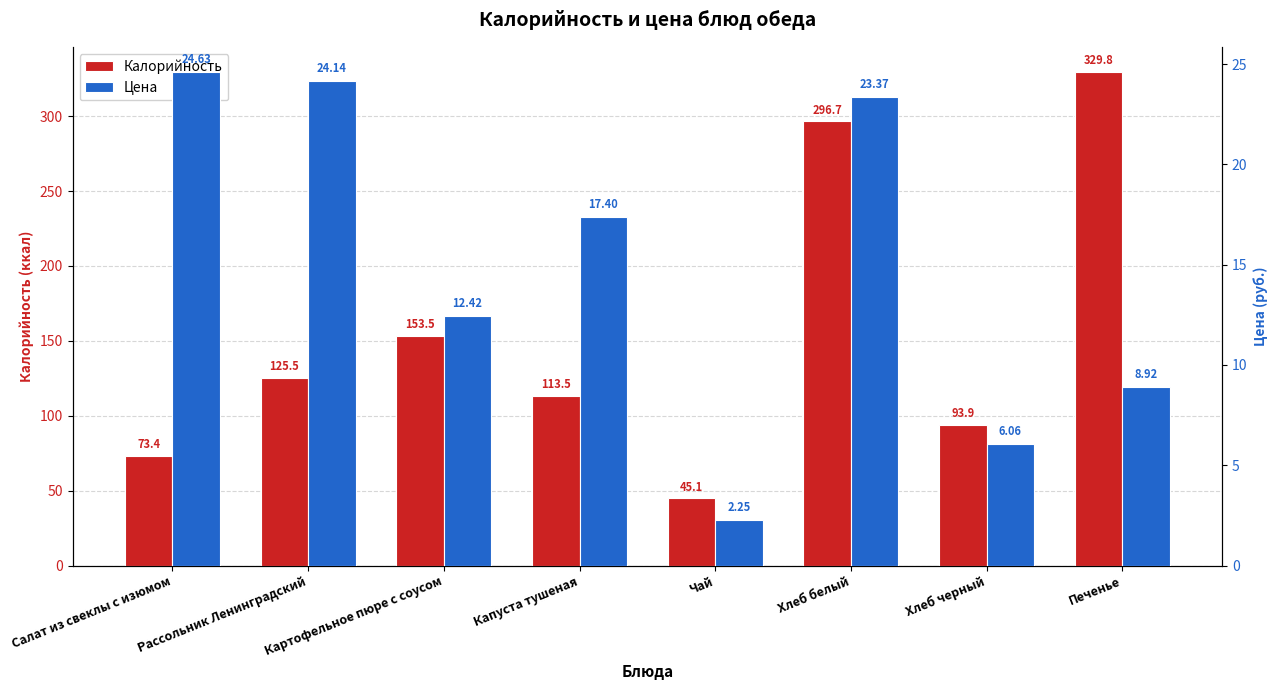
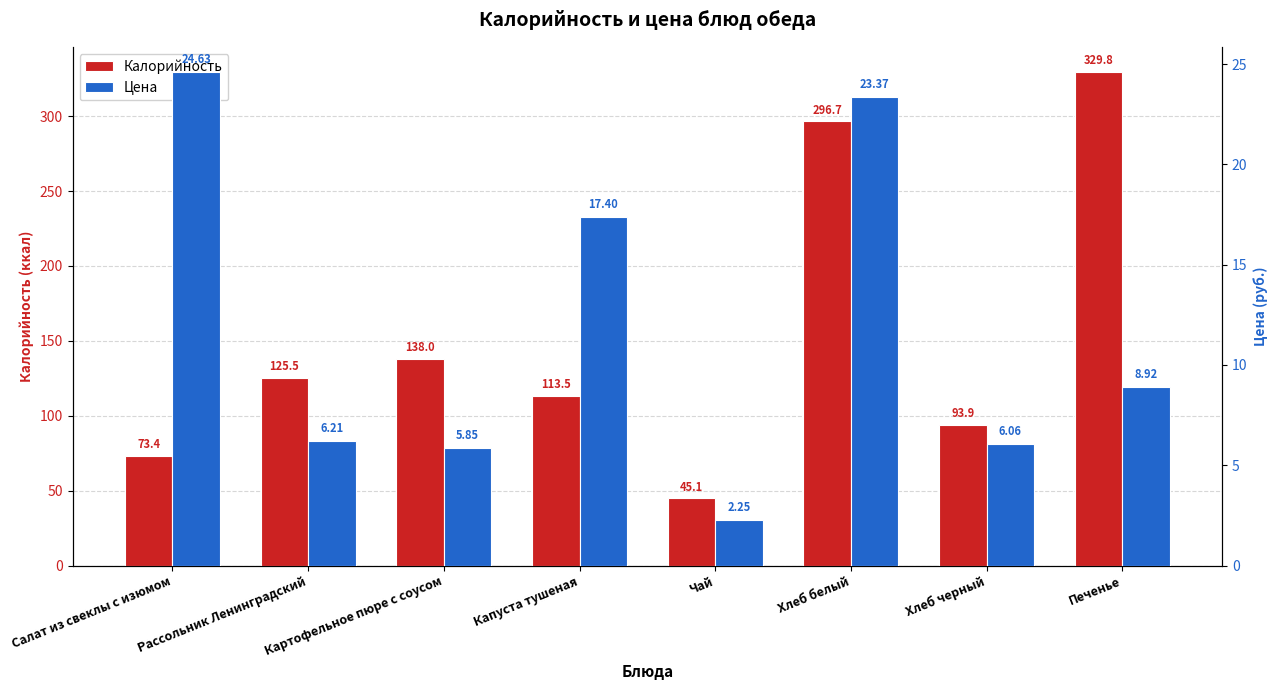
Калорийность, Картофельное пюре с соусом: 153.5 -> 138.0
Цена, Рассольник Ленинградский: 24.14 -> 6.21
Цена, Картофельное пюре с соусом: 12.42 -> 5.85
